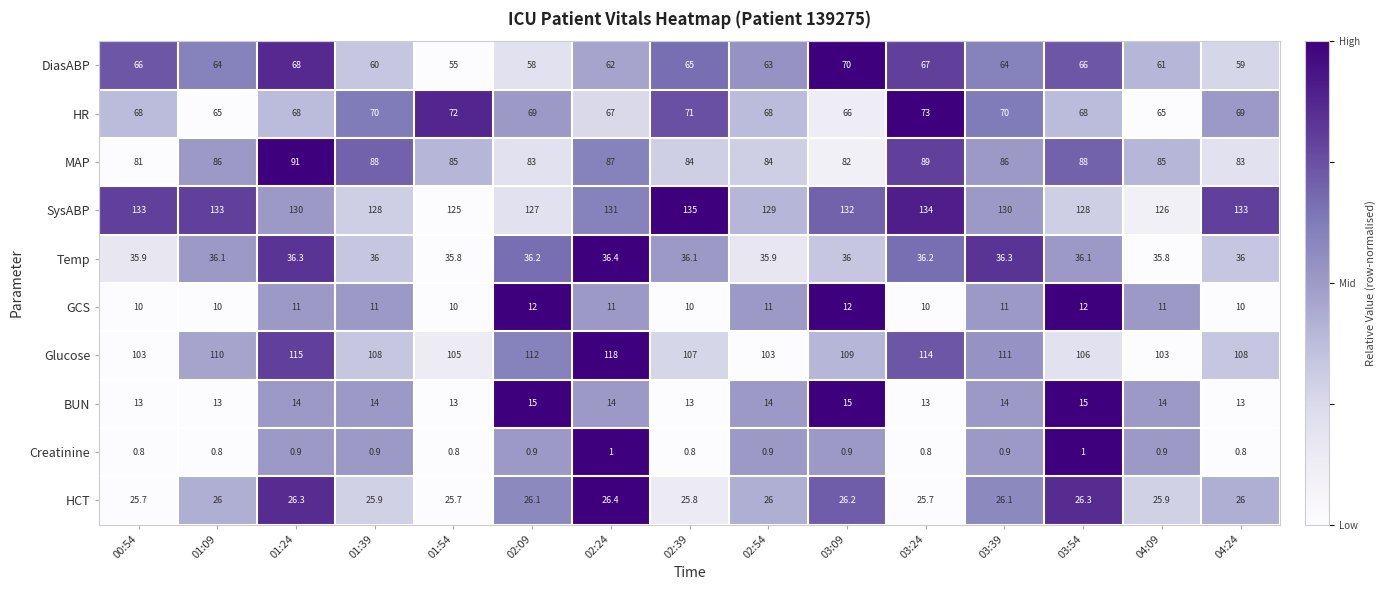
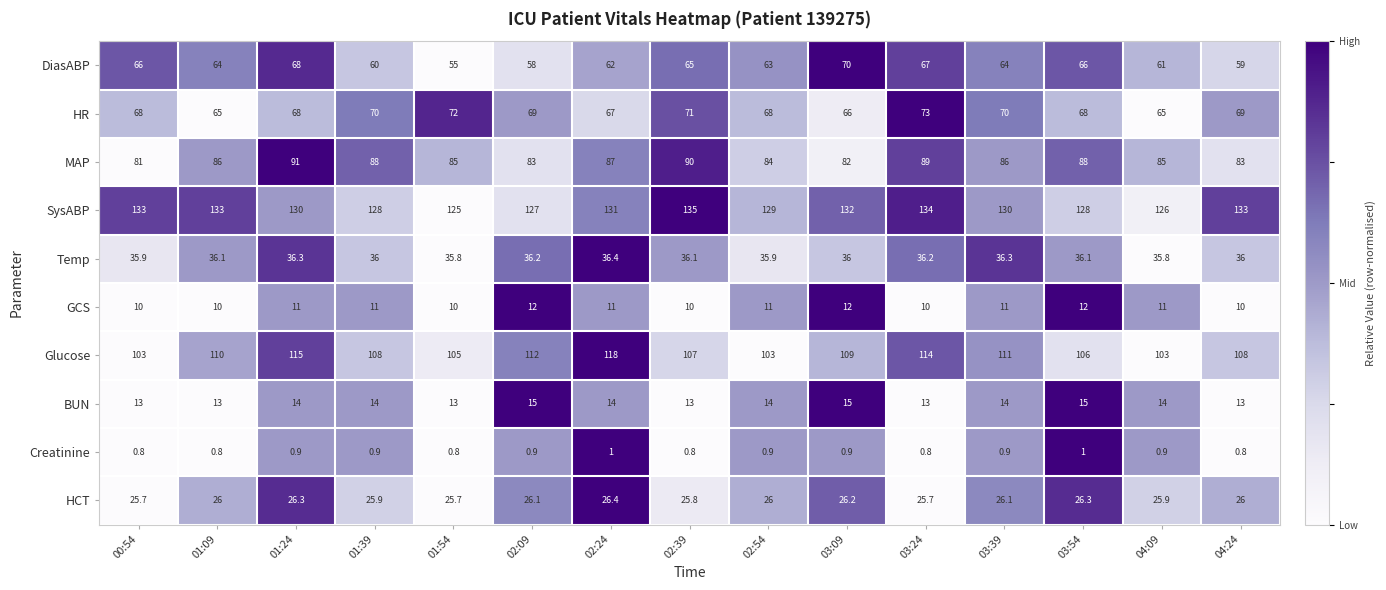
MAP, 02:39: 84 -> 90
